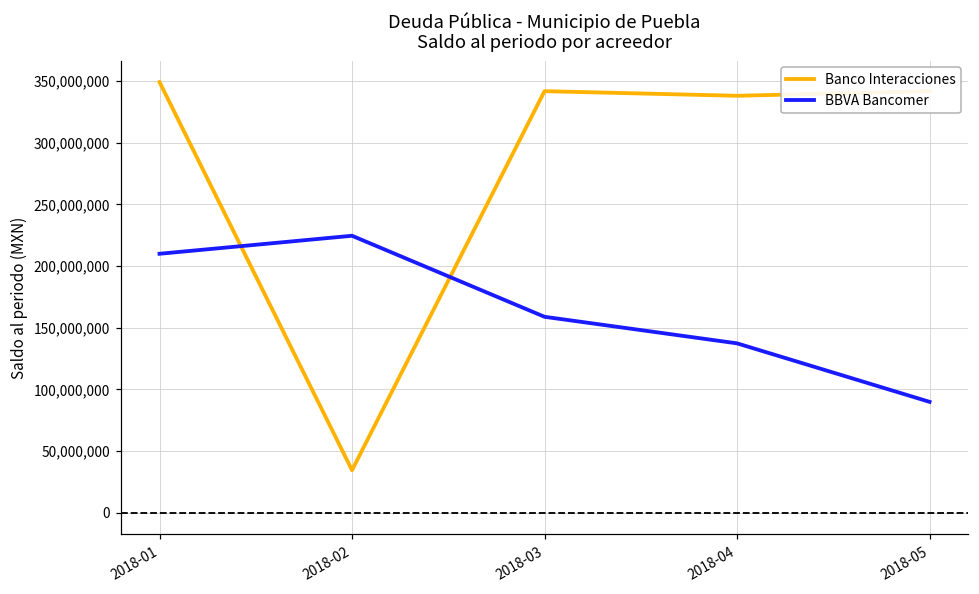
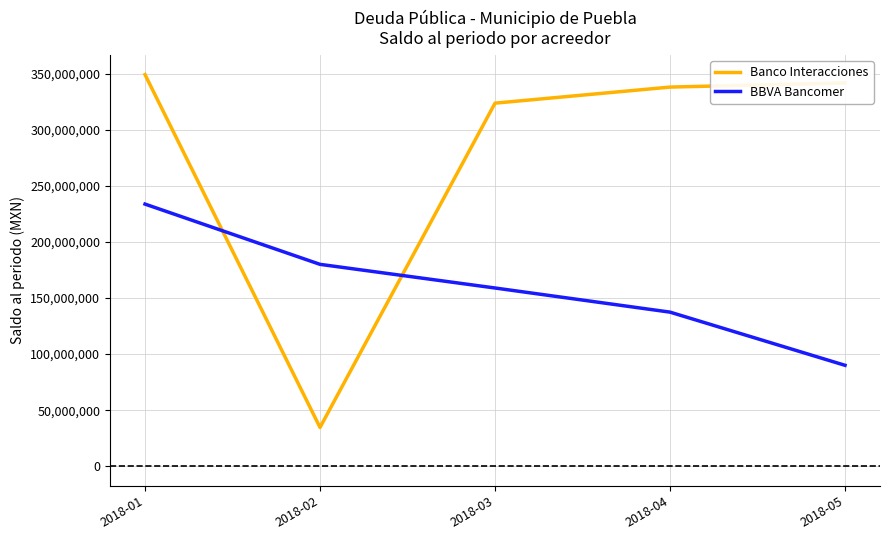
BBVA Bancomer, 2018-01: 210,000,000 -> 234,000,000
BBVA Bancomer, 2018-02: 225,000,000 -> 180,000,000
Banco Interacciones, 2018-03: 342,000,000 -> 324,000,000
